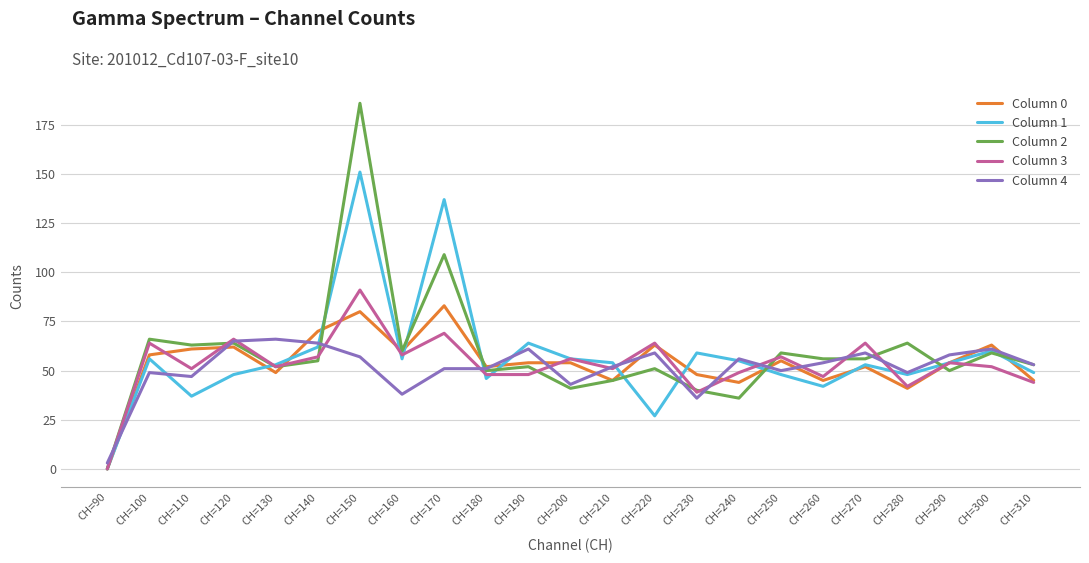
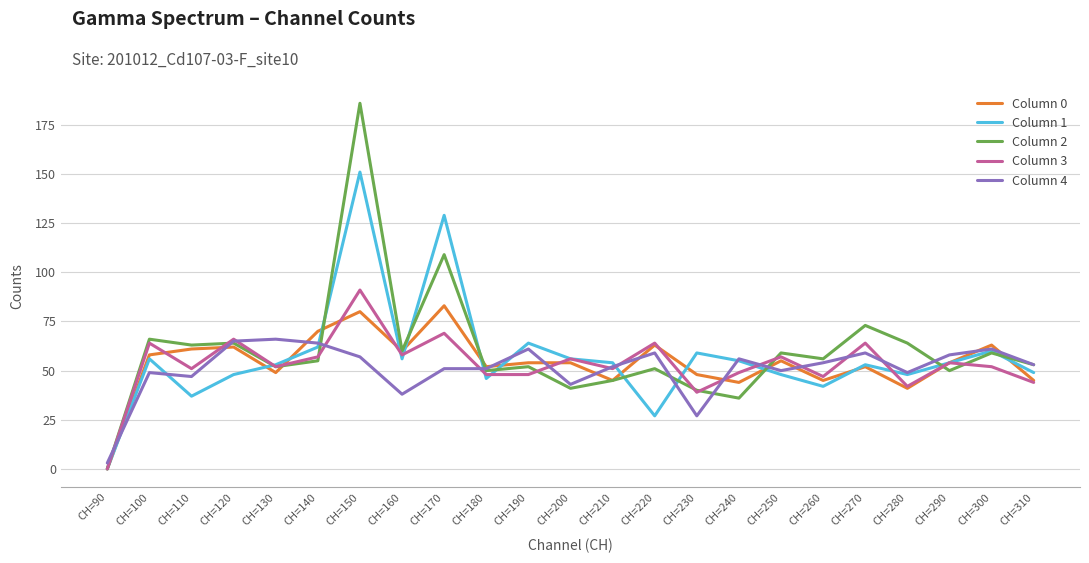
Column 1, CH=170: 137 -> 129
Column 4, CH=230: 36 -> 27
Column 2, CH=270: 56 -> 73
